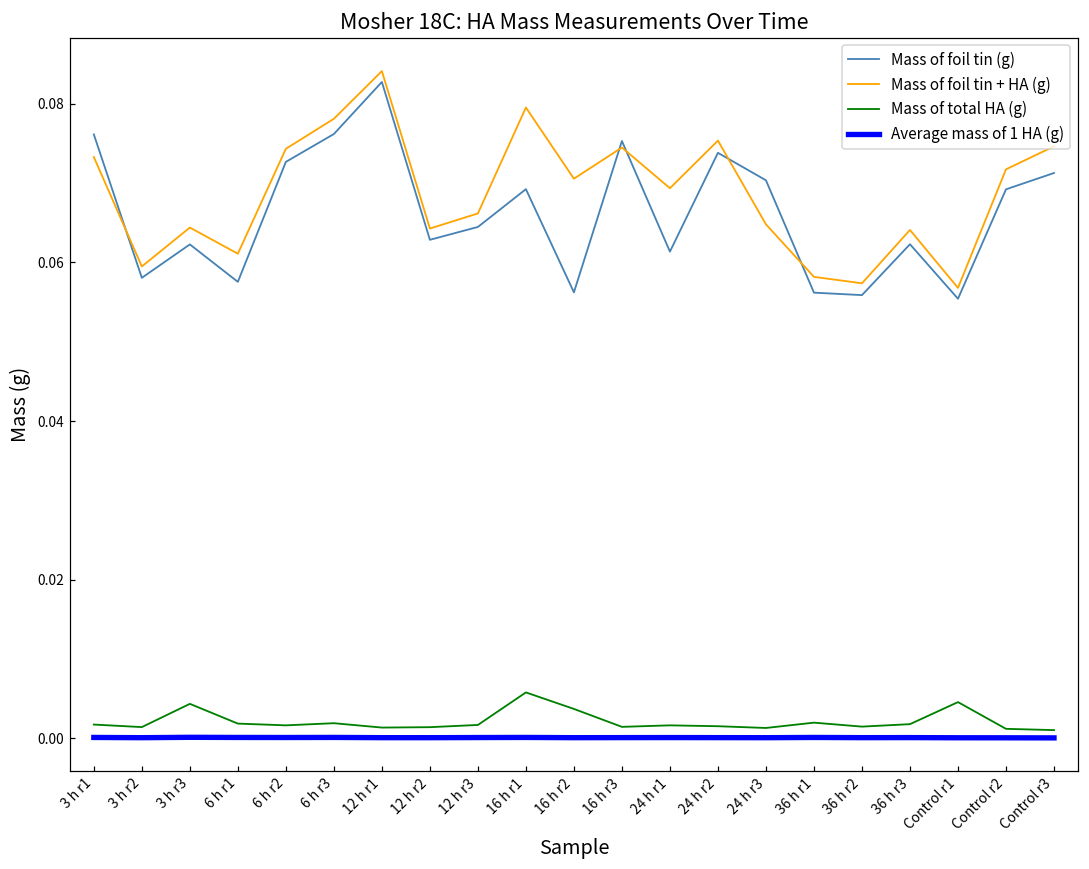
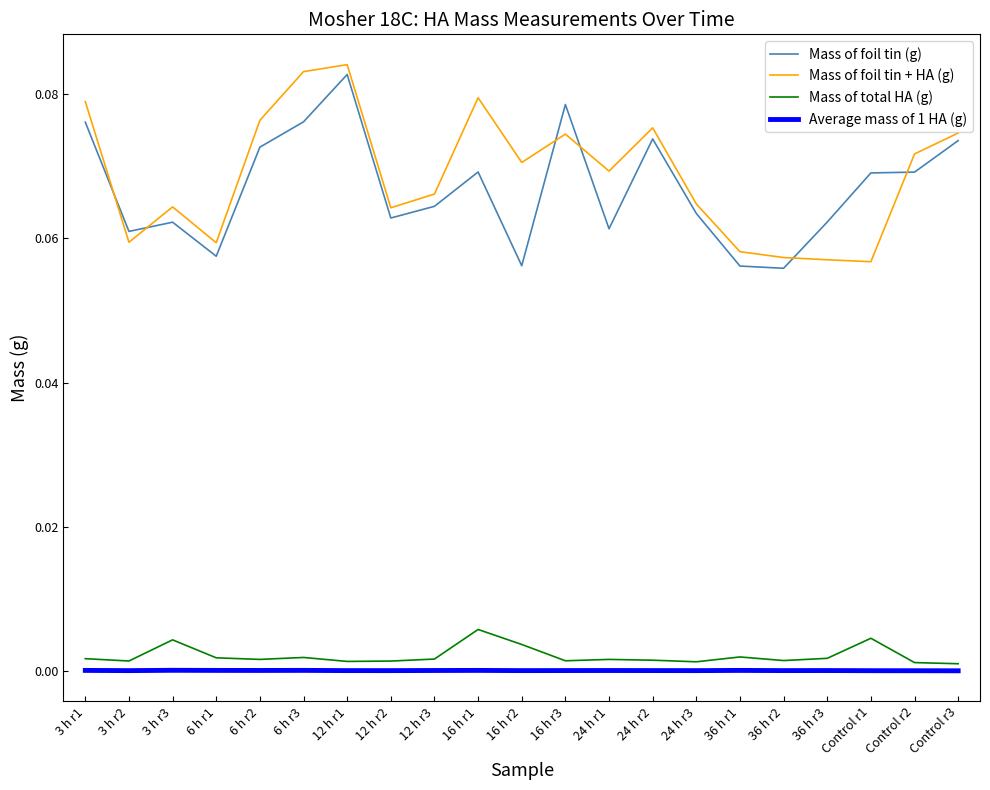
Mass of foil tin + HA (g), 3 h r1: 0.073 -> 0.079
Mass of foil tin (g), 3 h r2: 0.058 -> 0.061
Mass of foil tin + HA (g), 6 h r1: 0.061 -> 0.059
Mass of foil tin + HA (g), 6 h r2: 0.074 -> 0.076
Mass of foil tin + HA (g), 6 h r3: 0.078 -> 0.083
Mass of foil tin (g), 16 h r3: 0.075 -> 0.079
Mass of foil tin (g), 24 h r3: 0.070 -> 0.063
Mass of foil tin + HA (g), 36 h r3: 0.064 -> 0.057
Mass of foil tin (g), Control r1: 0.055 -> 0.069
Mass of foil tin (g), Control r3: 0.071 -> 0.074
